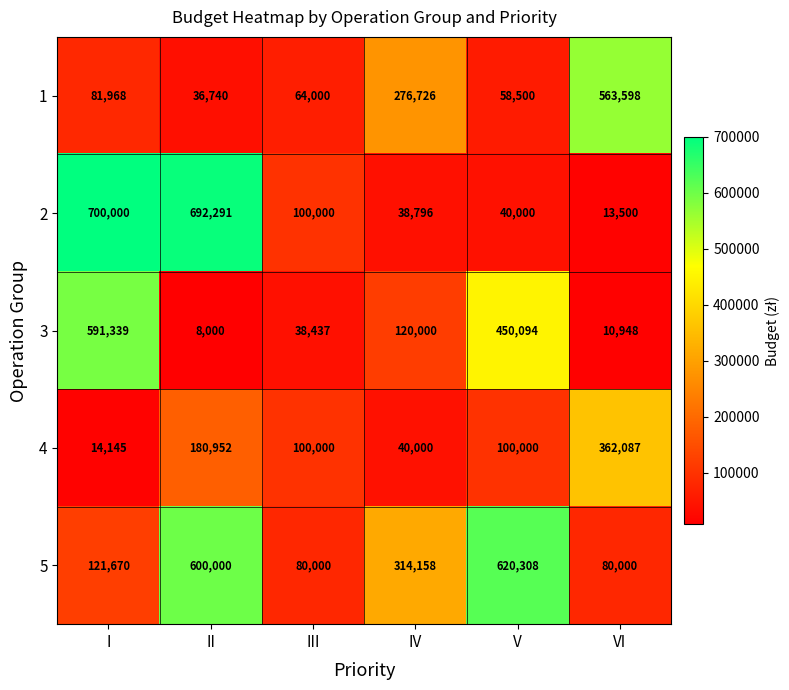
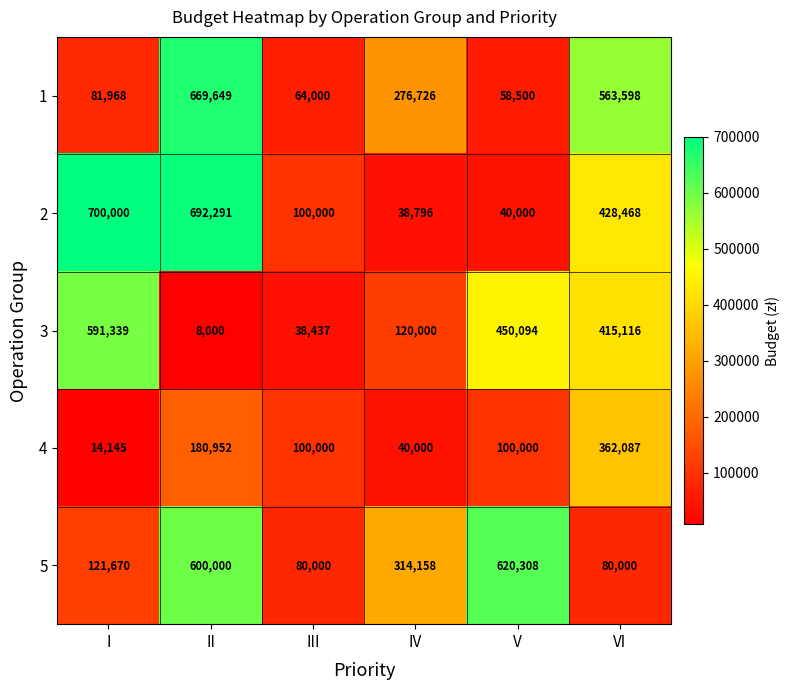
1, II: 36,740 -> 669,649
2, VI: 13,500 -> 428,468
3, VI: 10,948 -> 415,116
